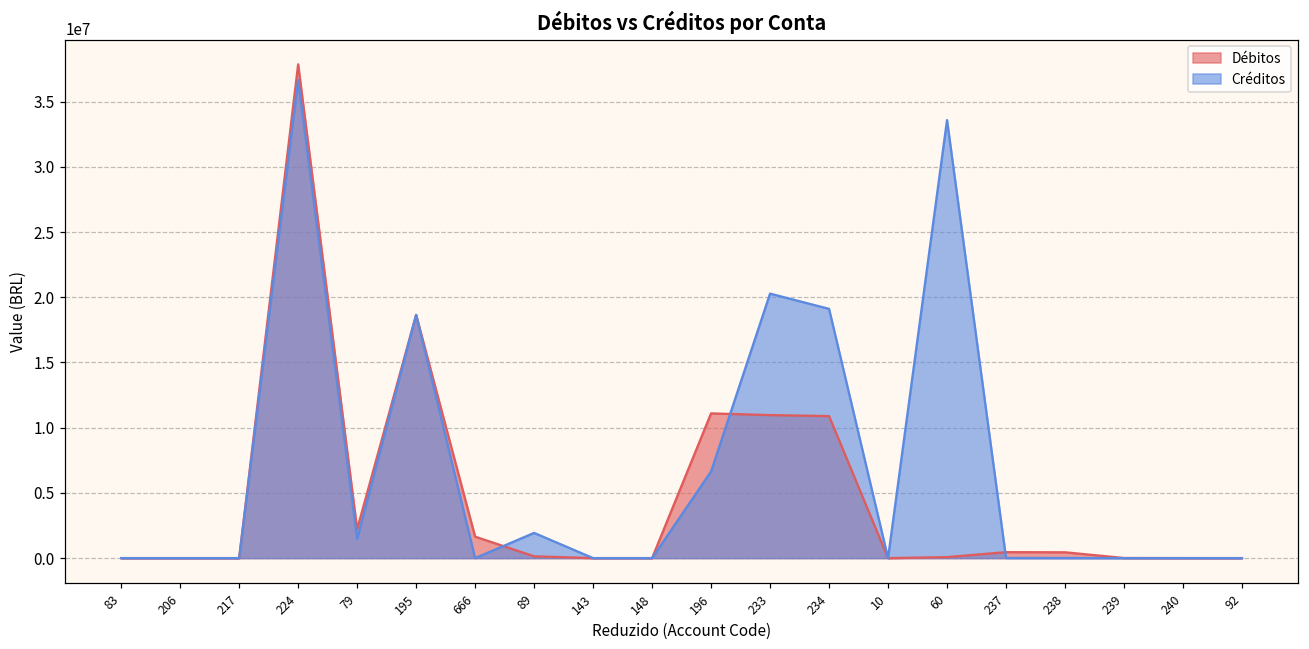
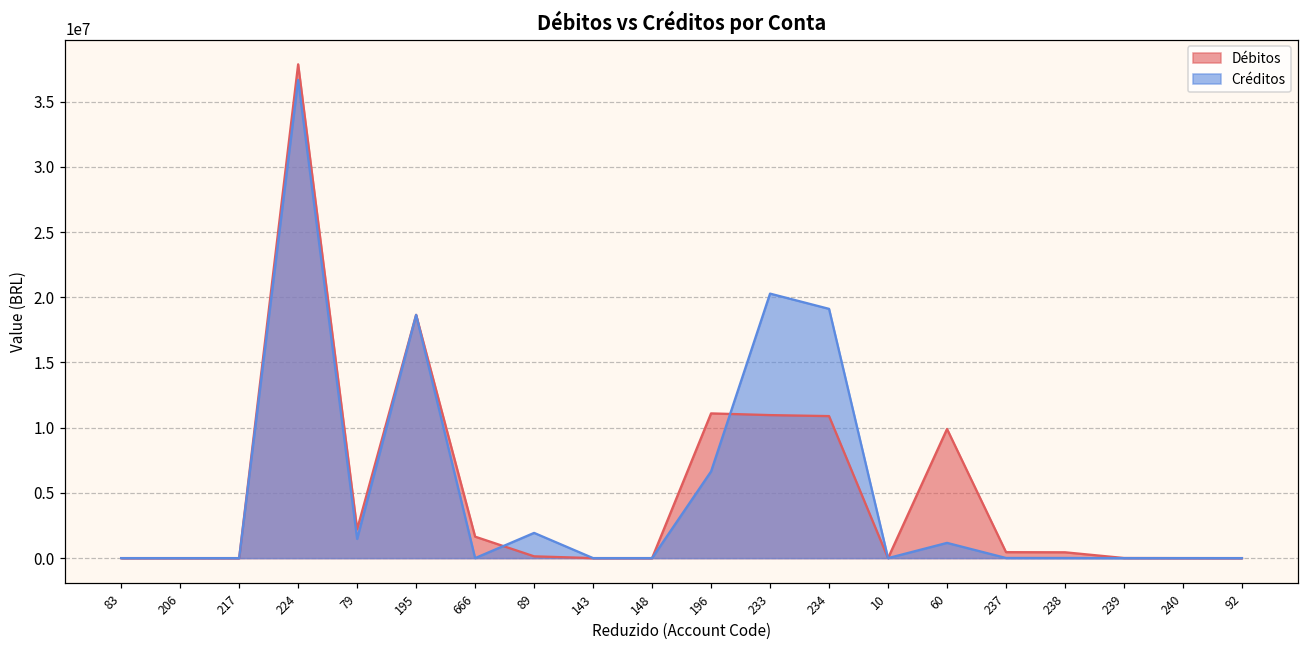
Débitos, 60: 100000 -> 9900000
Créditos, 60: 33600000 -> 1200000
